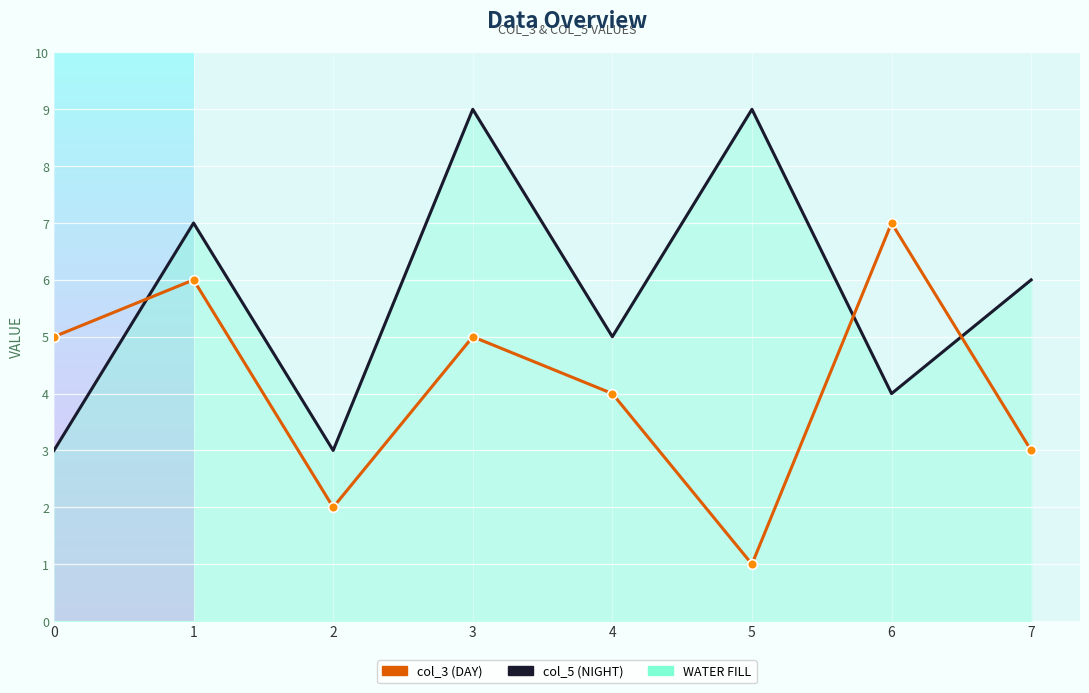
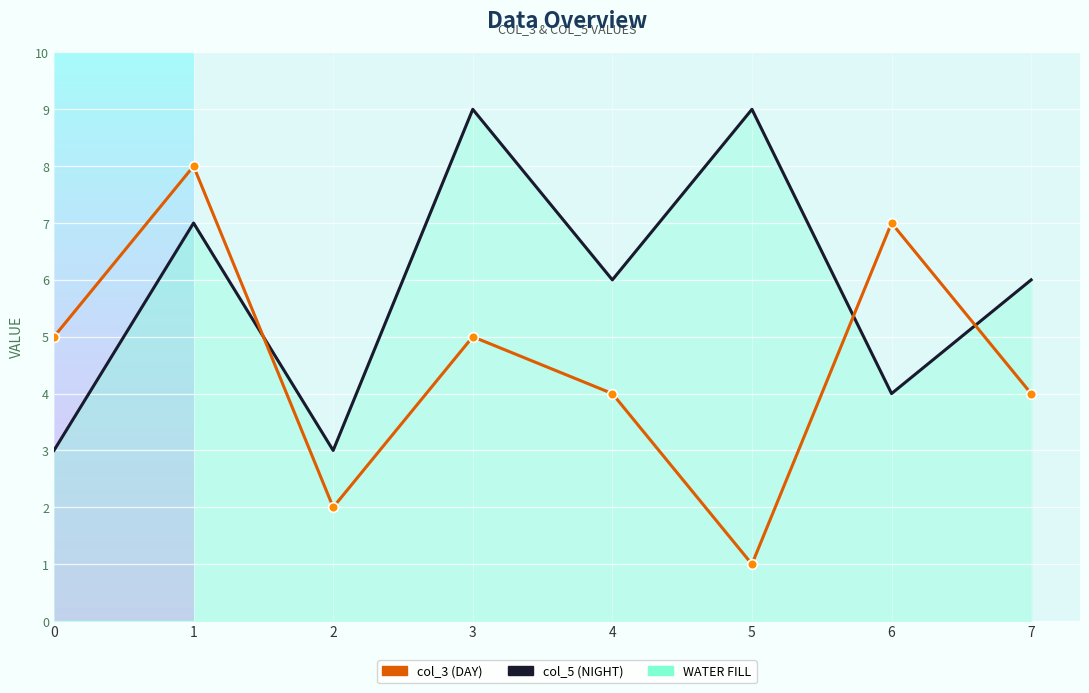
col_3 (DAY), 1: 6 -> 8
col_5 (NIGHT), 4: 5 -> 6
col_3 (DAY), 7: 3 -> 4
